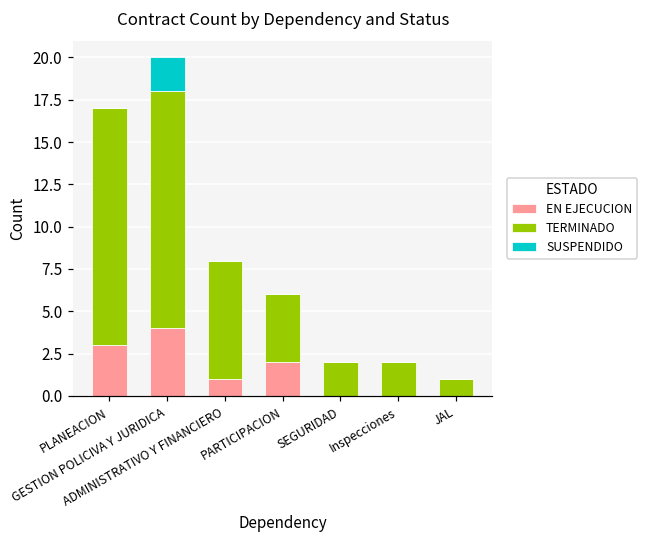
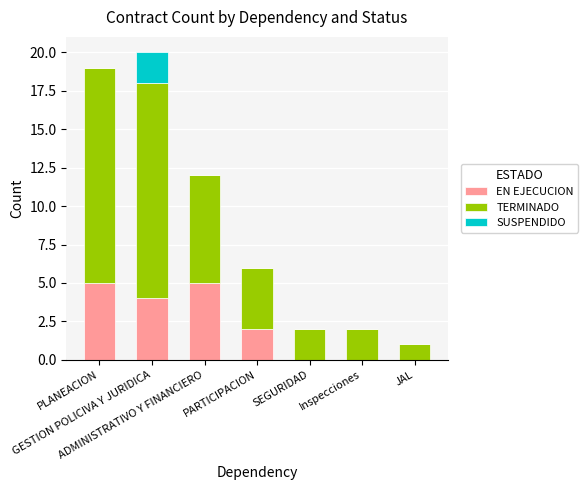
EN EJECUCION, PLANEACION: 3 -> 5
EN EJECUCION, ADMINISTRATIVO Y FINANCIERO: 1 -> 5
